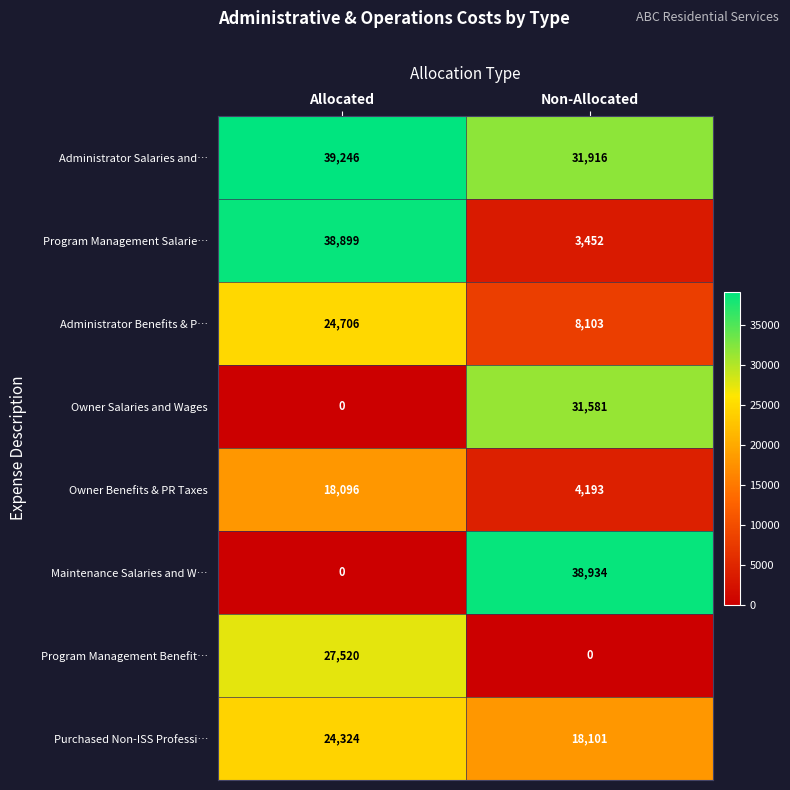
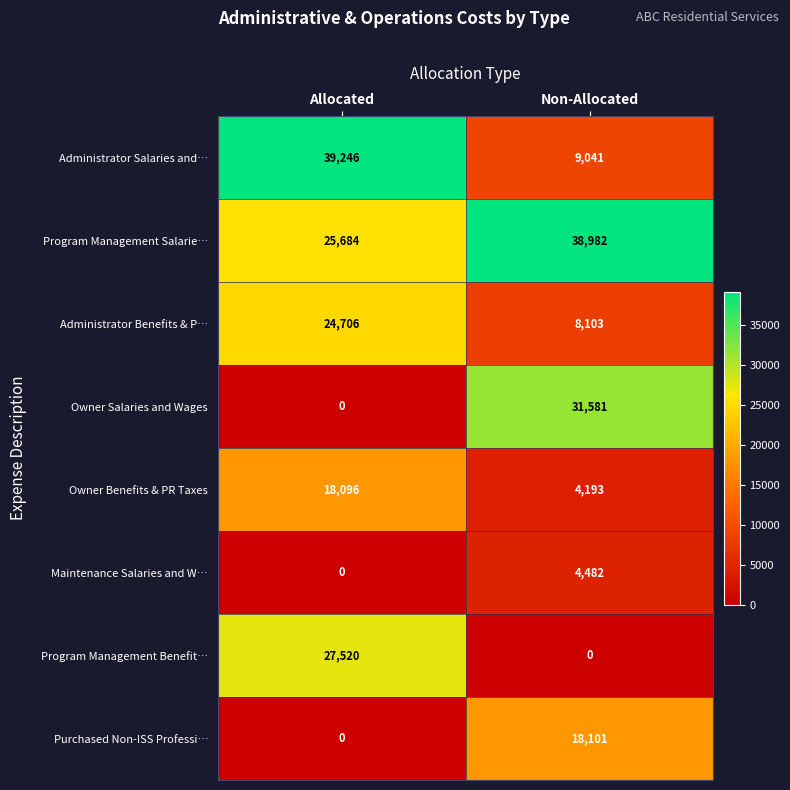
Administrator Salaries and…, Non-Allocated: 31,916 -> 9,041
Program Management Salarie…, Allocated: 38,899 -> 25,684
Program Management Salarie…, Non-Allocated: 3,452 -> 38,982
Maintenance Salaries and W…, Non-Allocated: 38,934 -> 4,482
Purchased Non-ISS Professi…, Allocated: 24,324 -> 0
